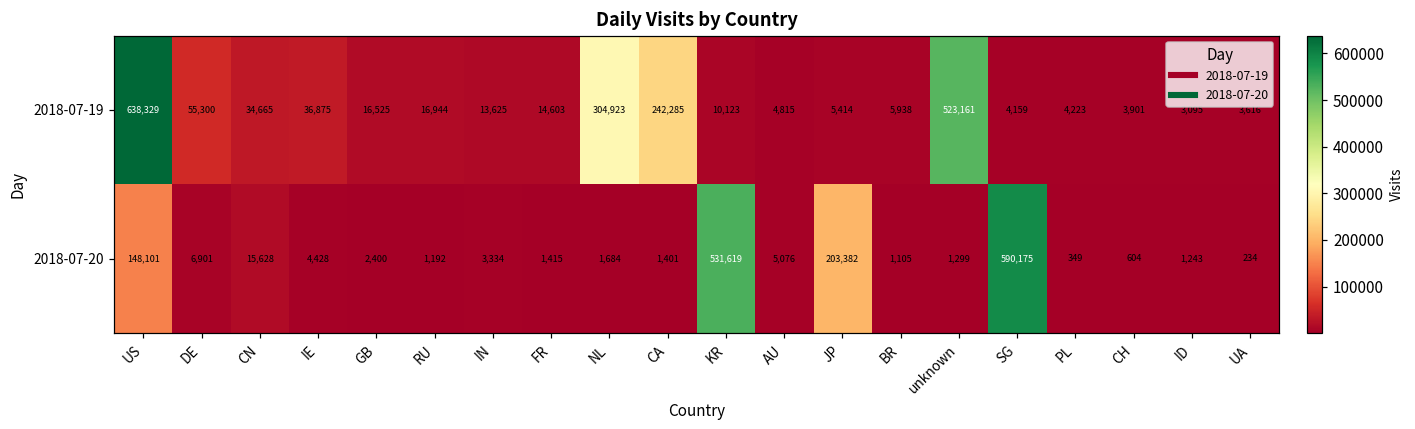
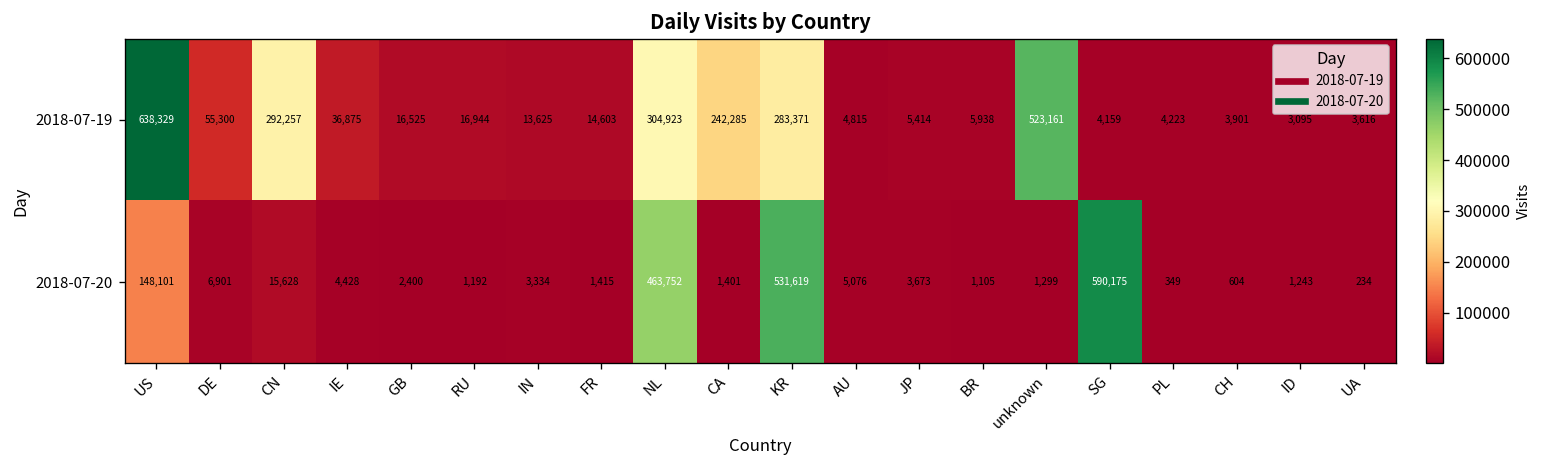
2018-07-19, CN: 34,665 -> 292,257
2018-07-19, KR: 10,123 -> 283,371
2018-07-20, NL: 1,684 -> 463,752
2018-07-20, JP: 203,382 -> 3,673
